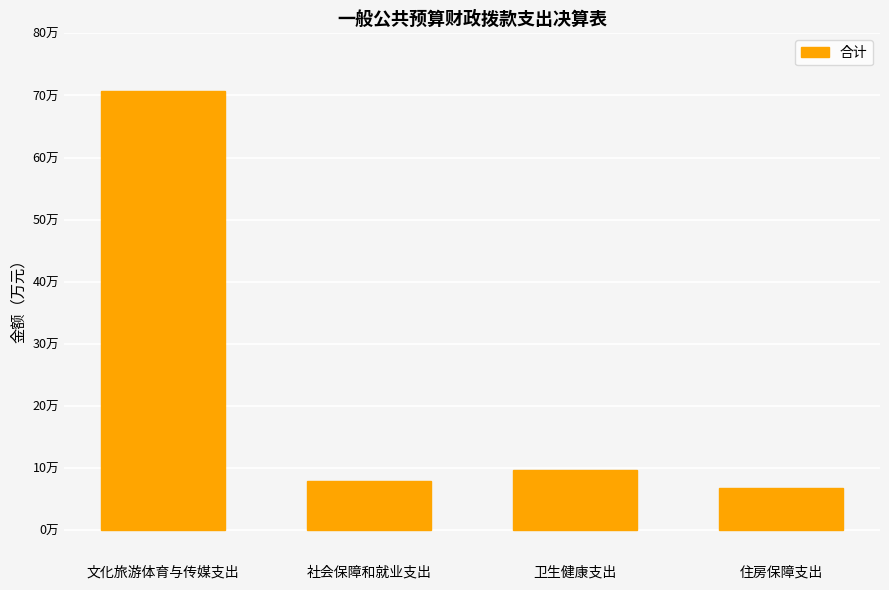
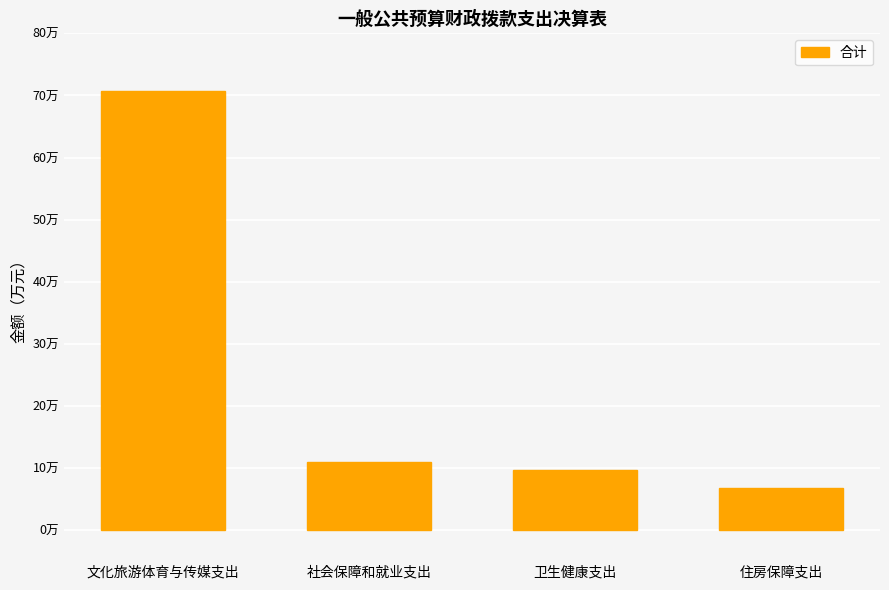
社会保障和就业支出: 8万 -> 11万
